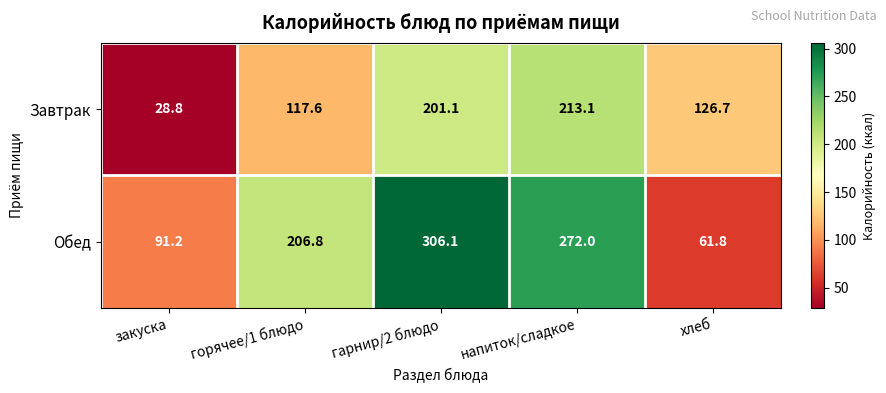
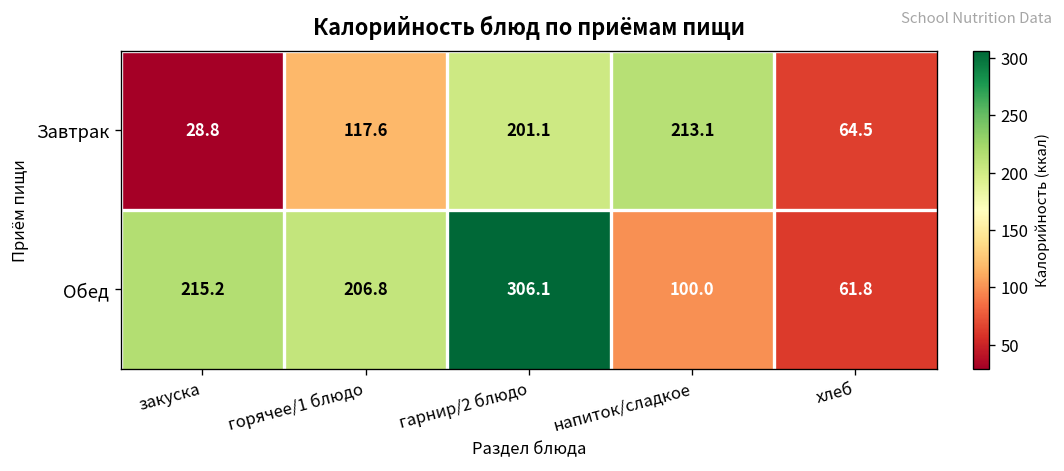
Завтрак, хлеб: 126.7 -> 64.5
Обед, закуска: 91.2 -> 215.2
Обед, напиток/сладкое: 272.0 -> 100.0
